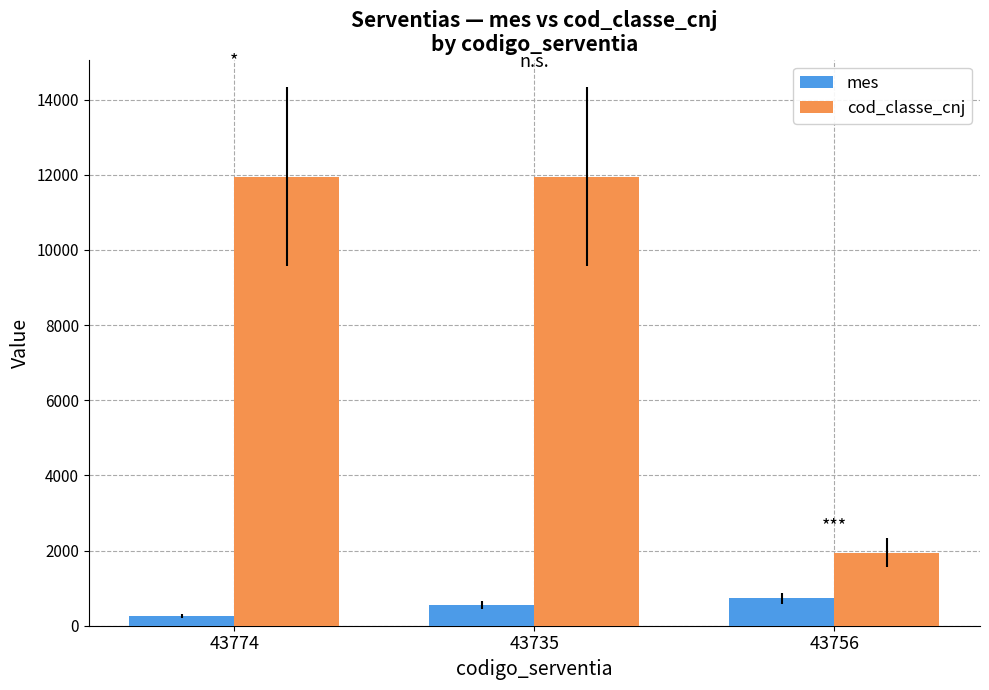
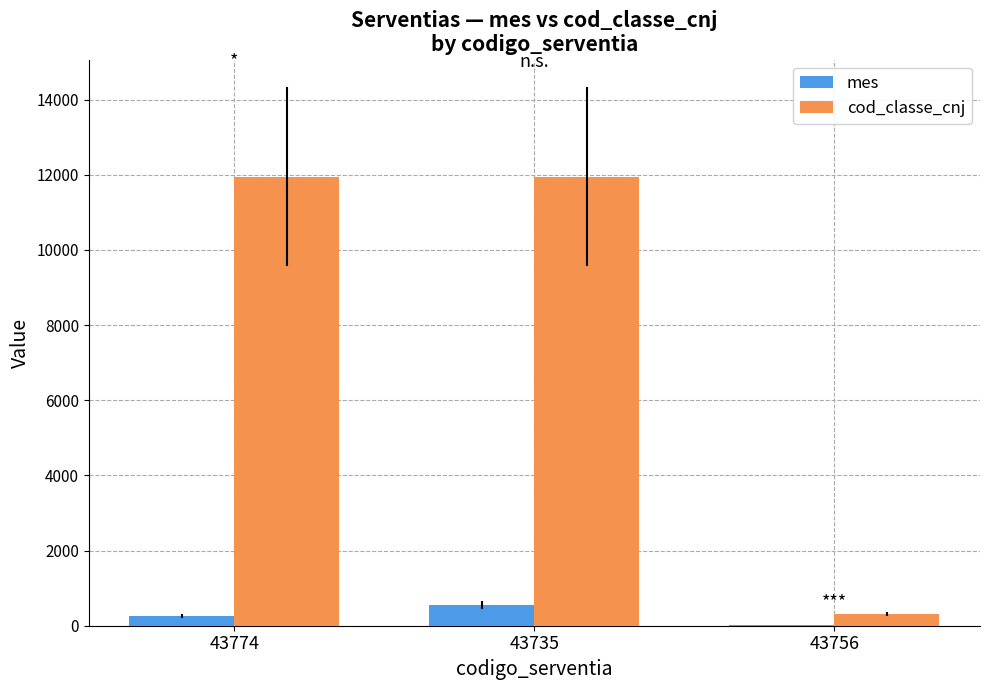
mes, 43756: 700 -> 0
cod_classe_cnj, 43756: 1900 -> 300
